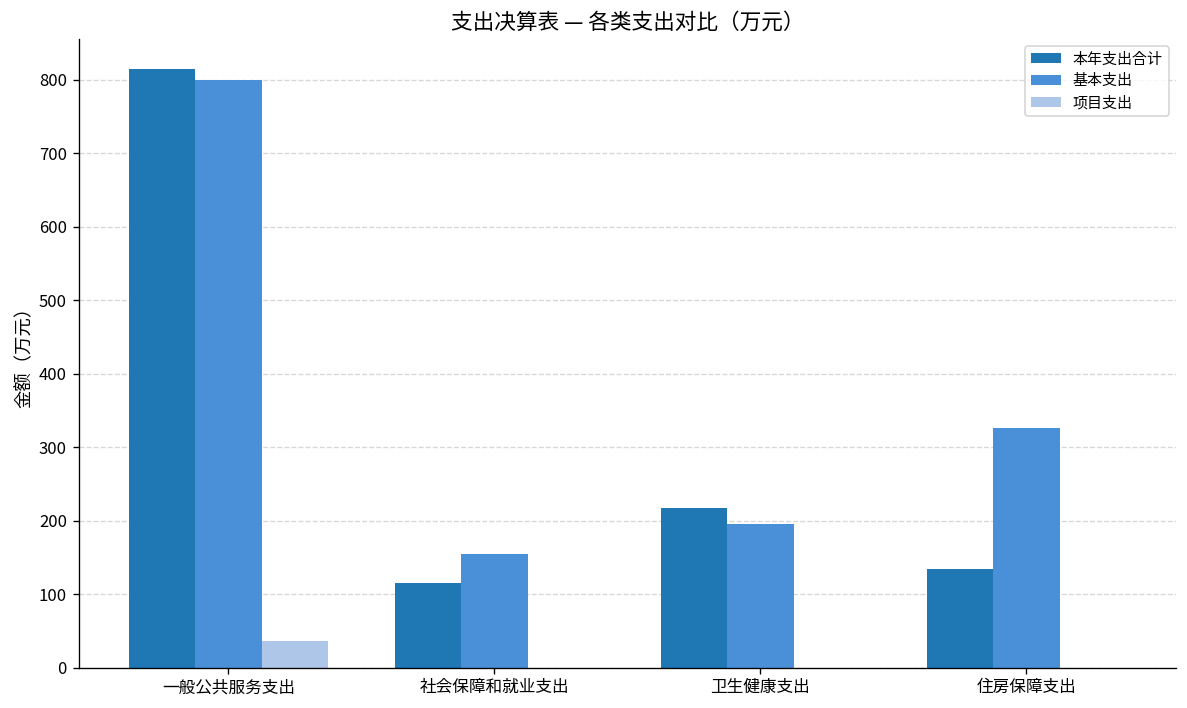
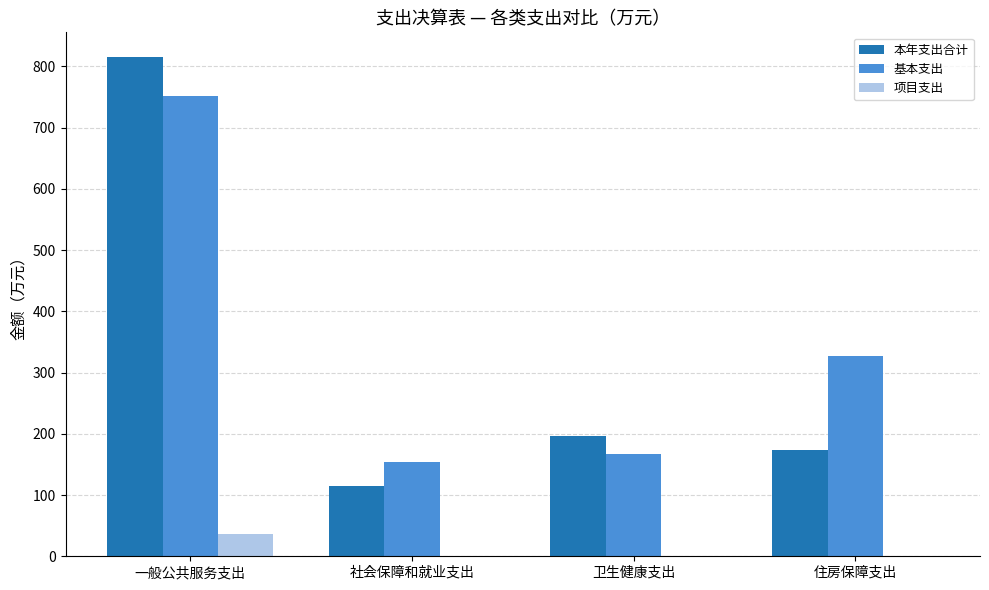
基本支出, 一般公共服务支出: 800 -> 750
本年支出合计, 卫生健康支出: 220 -> 200
基本支出, 卫生健康支出: 200 -> 170
本年支出合计, 住房保障支出: 130 -> 170
